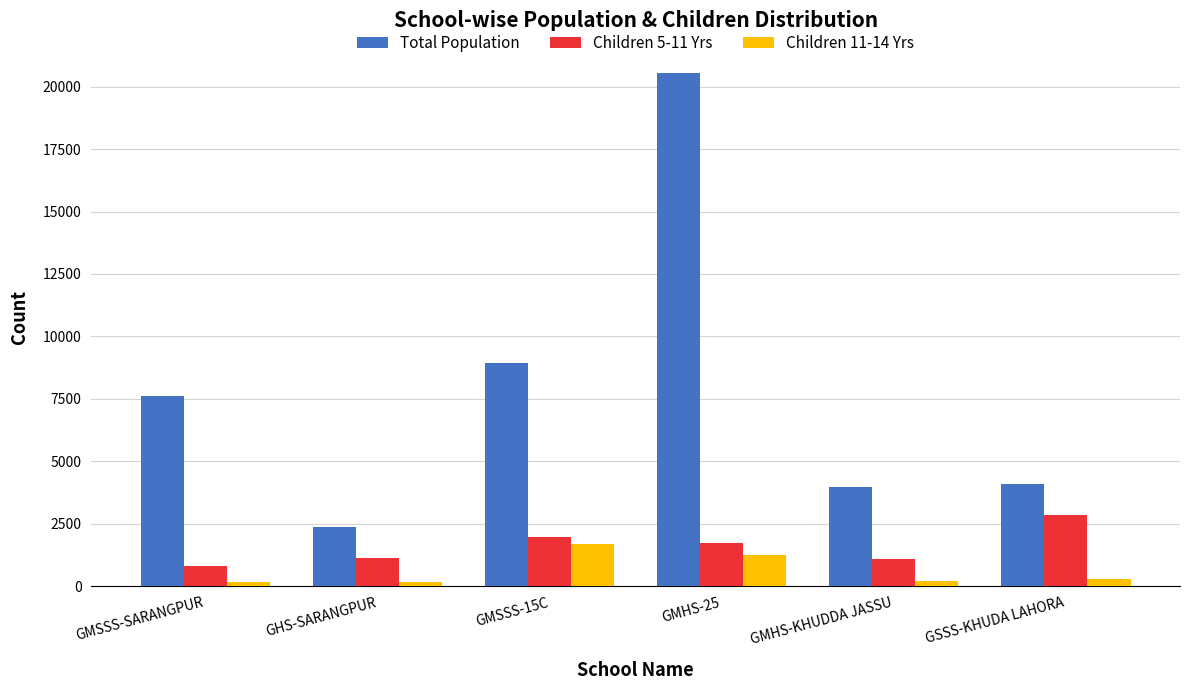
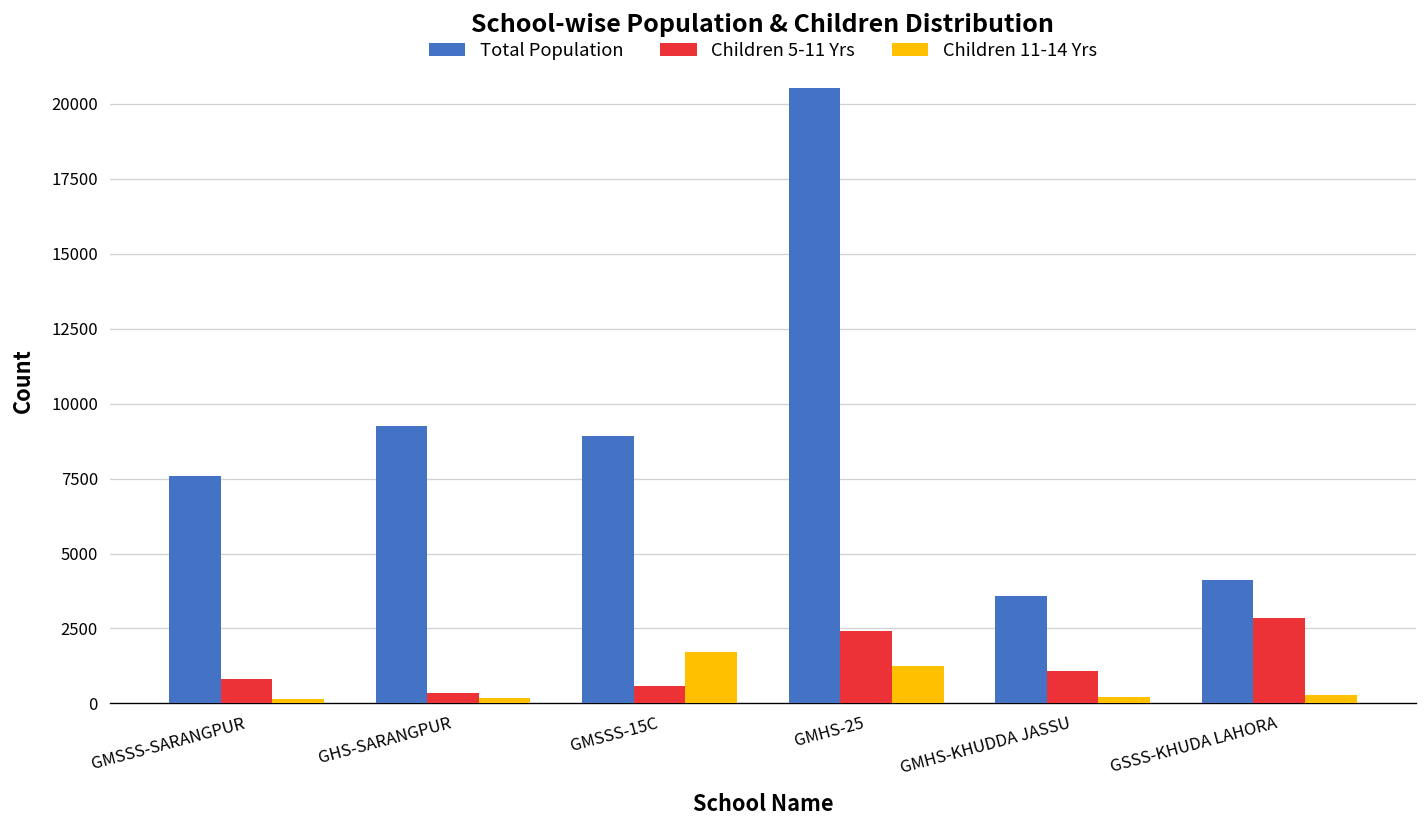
Total Population, GHS-SARANGPUR: 2400 -> 9300
Children 5-11 Yrs, GHS-SARANGPUR: 1100 -> 300
Children 5-11 Yrs, GMSSS-15C: 2000 -> 600
Children 5-11 Yrs, GMHS-25: 1700 -> 2400
Total Population, GMHS-KHUDDA JASSU: 4000 -> 3600
